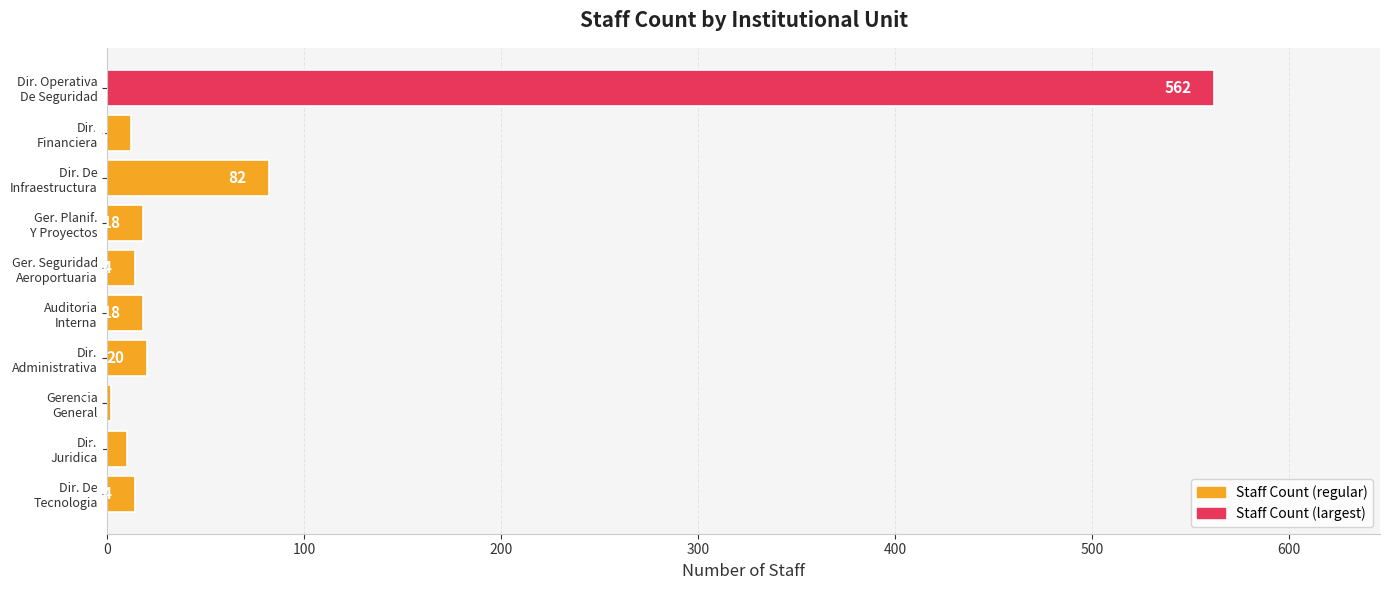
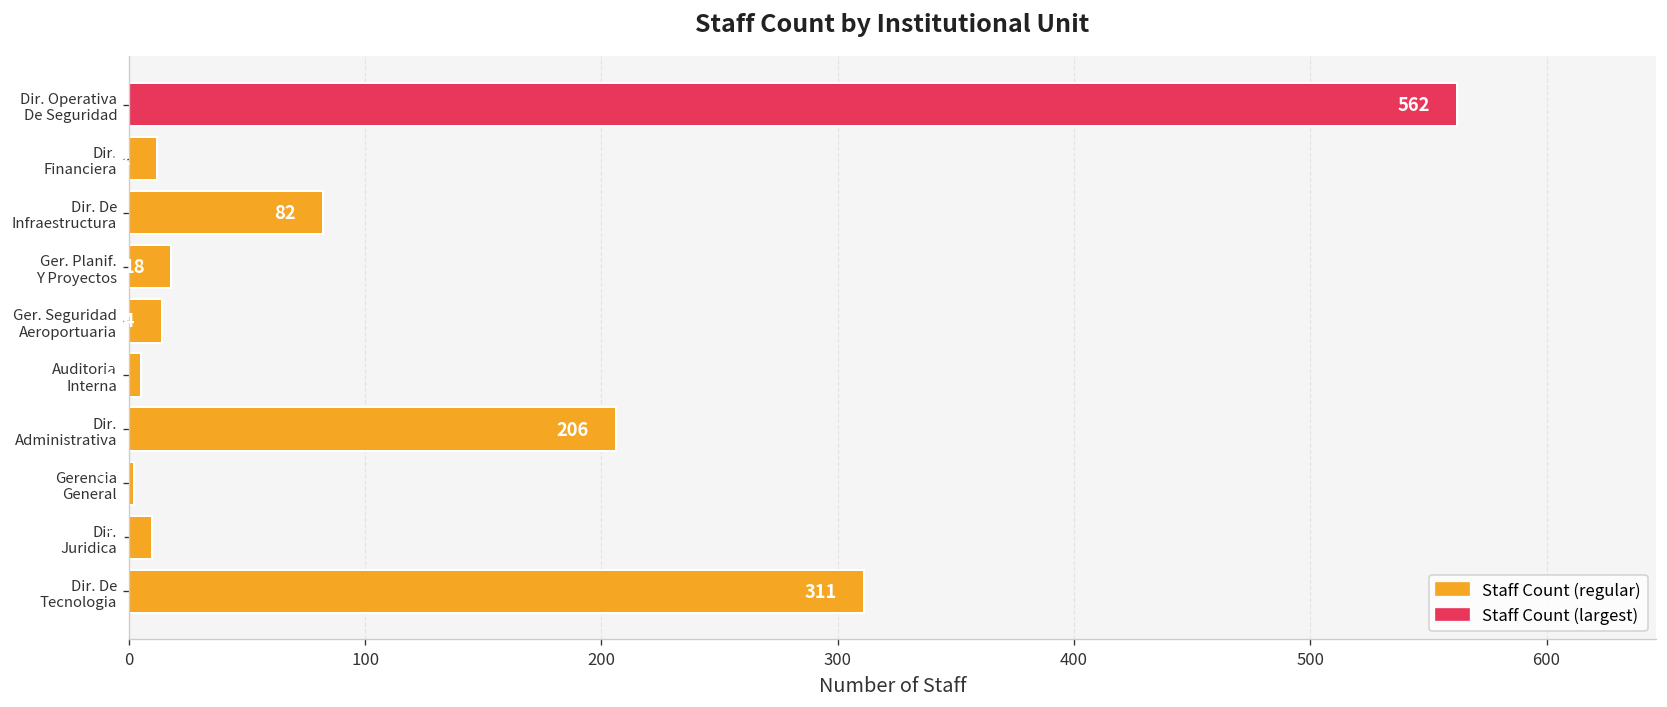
Auditoria Interna: 18 -> 5
Dir. Administrativa: 20 -> 206
Dir. De Tecnologia: 14 -> 311
